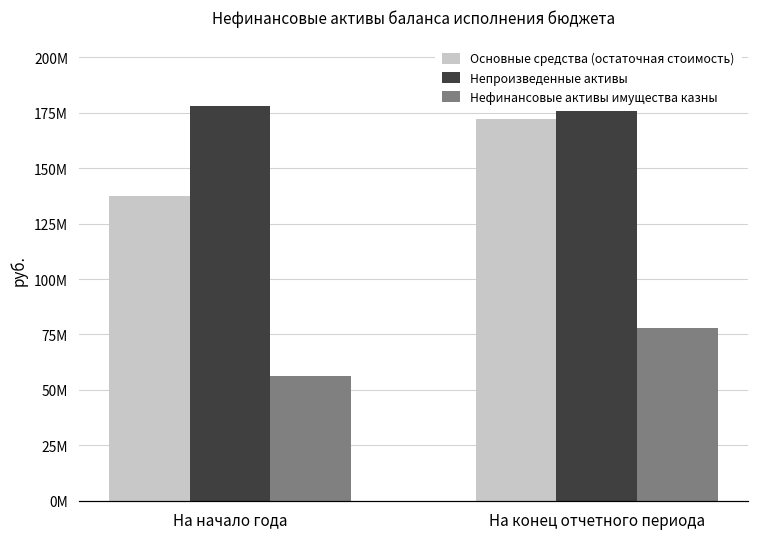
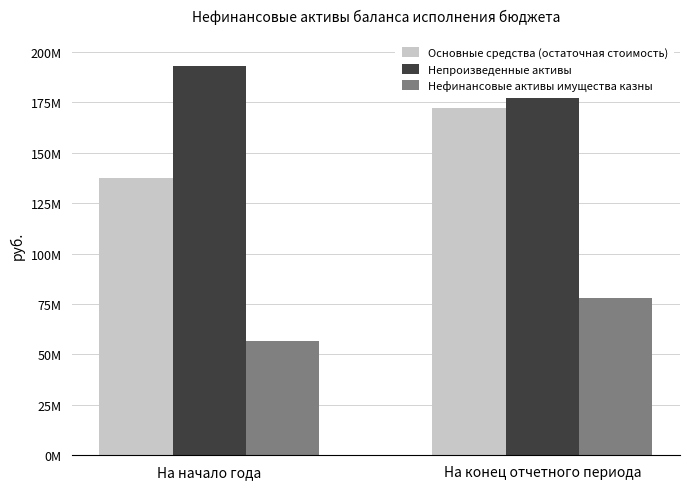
Непроизведенные активы, На начало года: 178000000 -> 193000000
